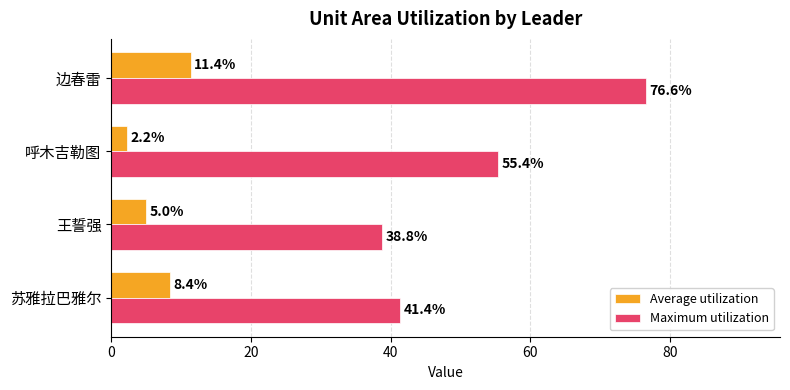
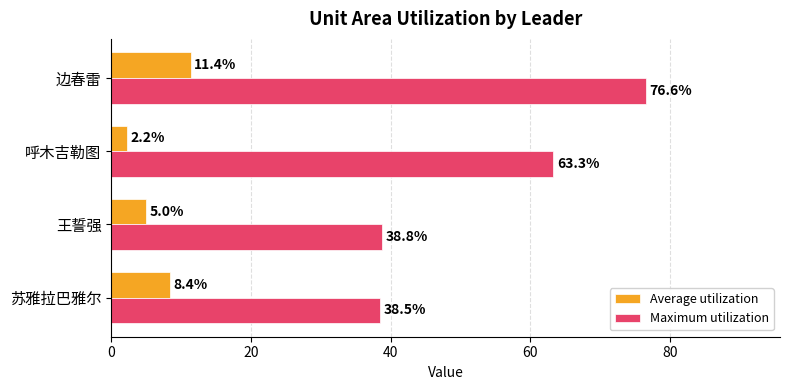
Maximum utilization, 呼木吉勒图: 55.4% -> 63.3%
Maximum utilization, 苏雅拉巴雅尔: 41.4% -> 38.5%
